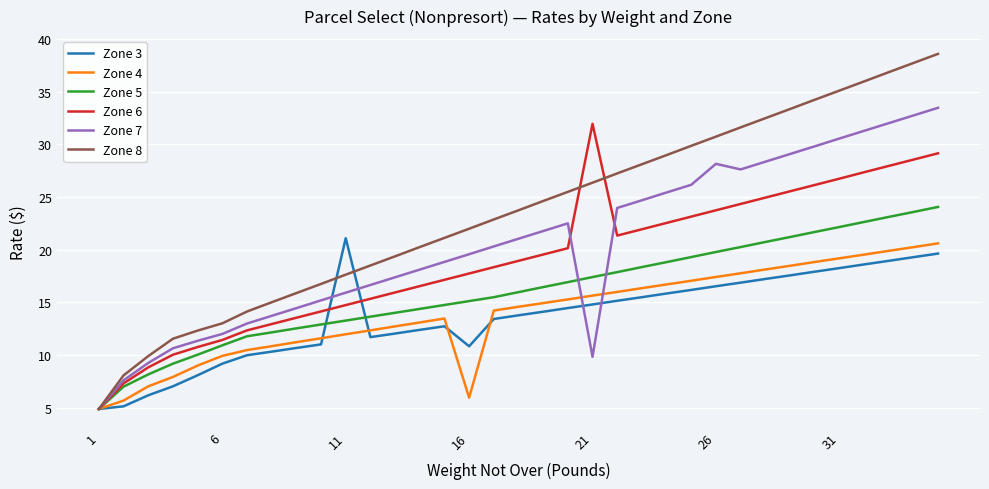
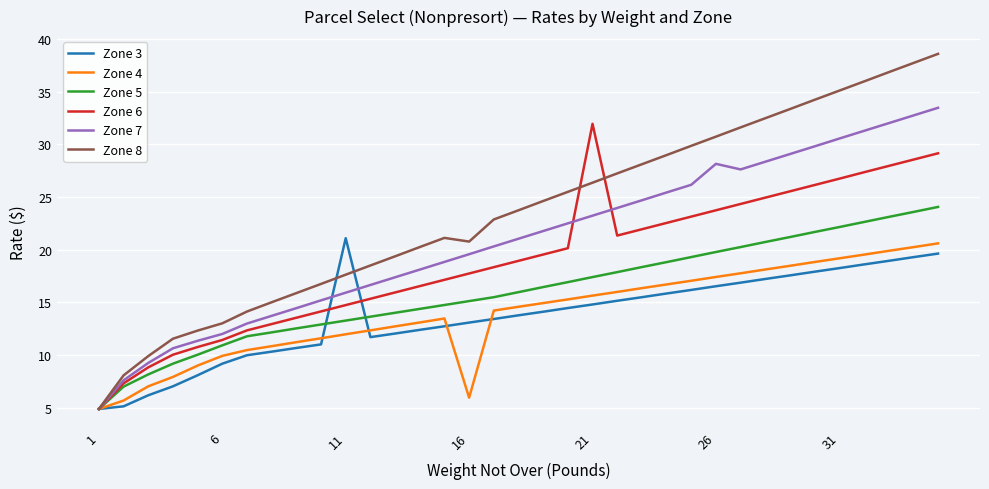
Zone 3, 16: 10.8 -> 13.1
Zone 8, 16: 22.0 -> 20.8
Zone 7, 21: 9.8 -> 23.2
